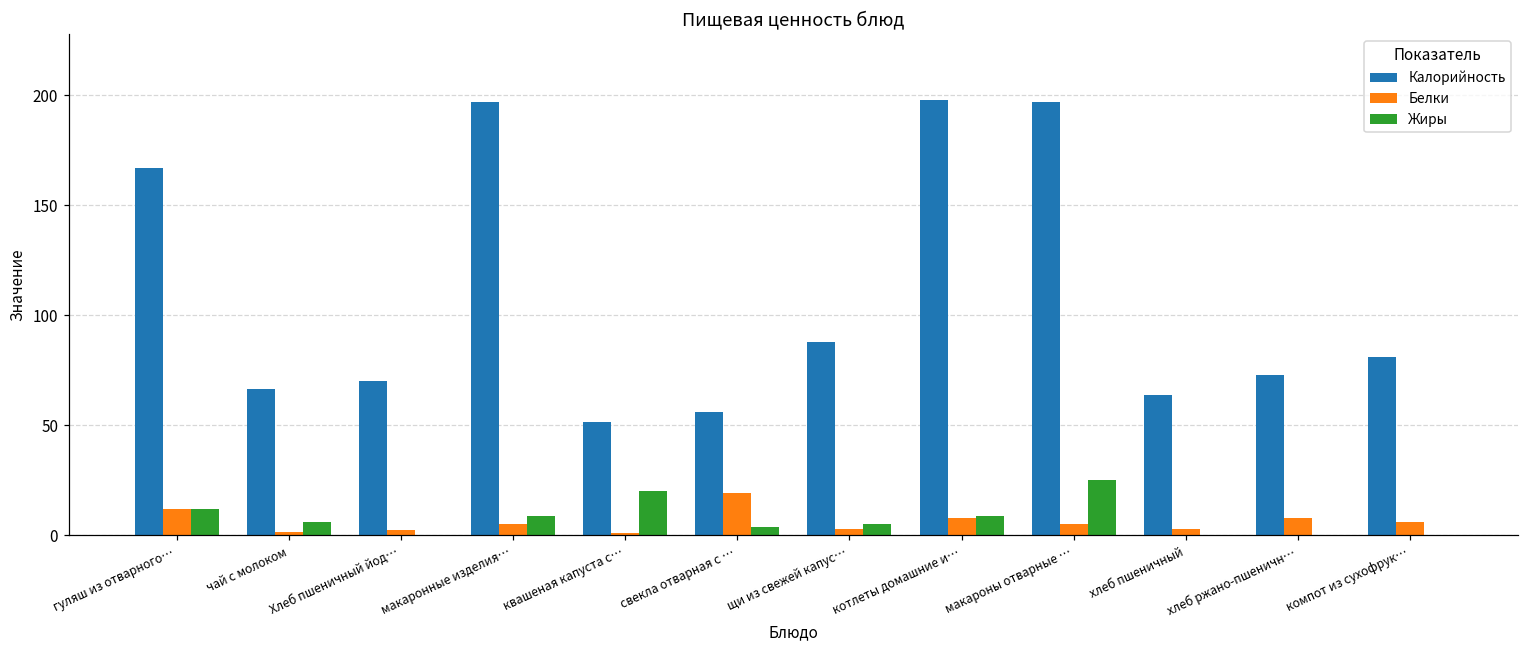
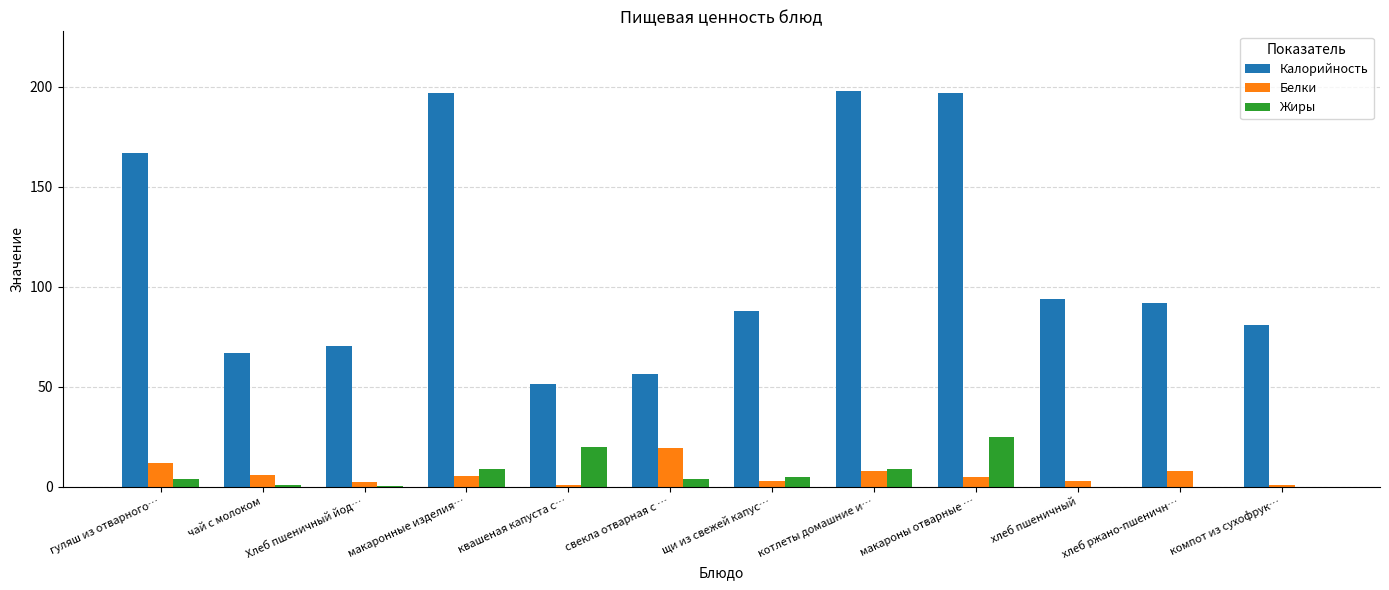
Жиры, гуляш из отварного…: 12 -> 4
Белки, чай с молоком: 2 -> 6
Жиры, чай с молоком: 6 -> 1
Калорийность, хлеб пшеничный: 64 -> 94
Калорийность, хлеб ржано-пшеничн…: 73 -> 92
Белки, компот из сухофрук…: 6 -> 1
